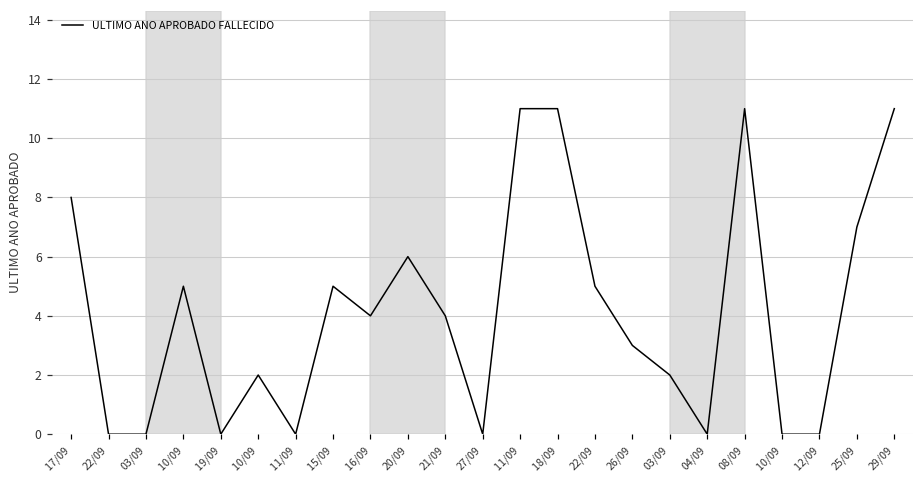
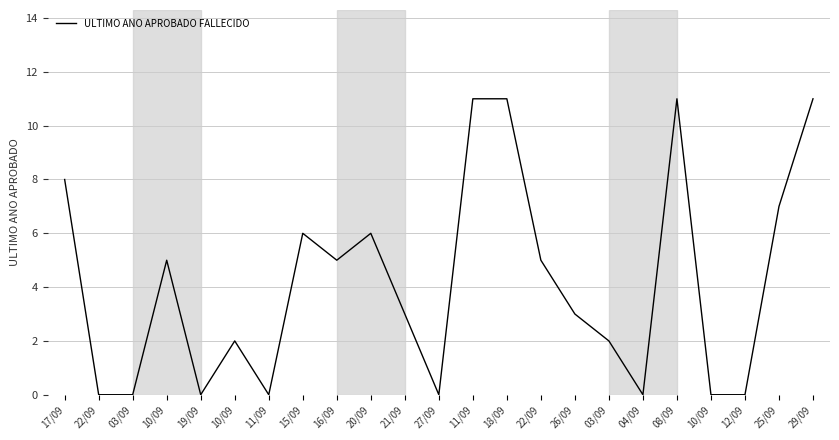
15/09: 5 -> 6
16/09: 4 -> 5
21/09: 4 -> 3
